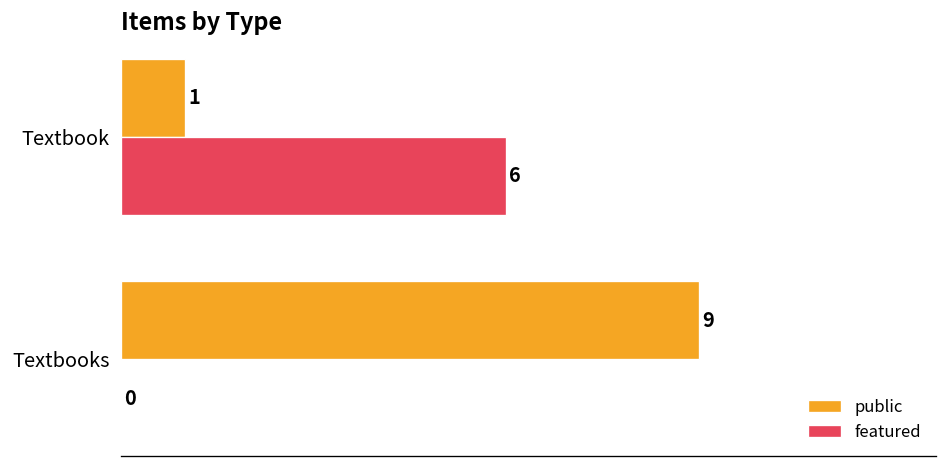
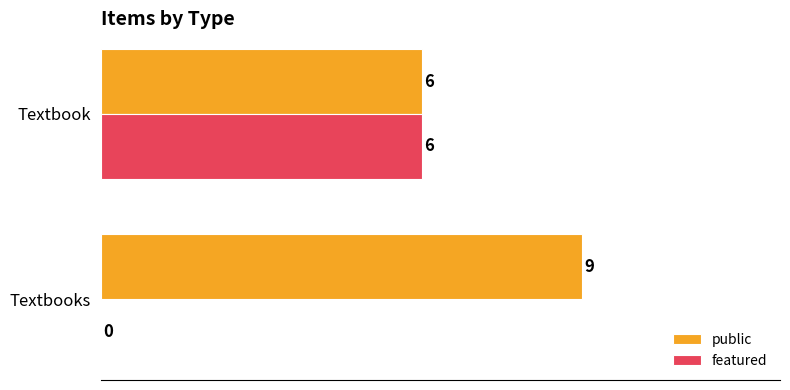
public, Textbook: 1 -> 6
